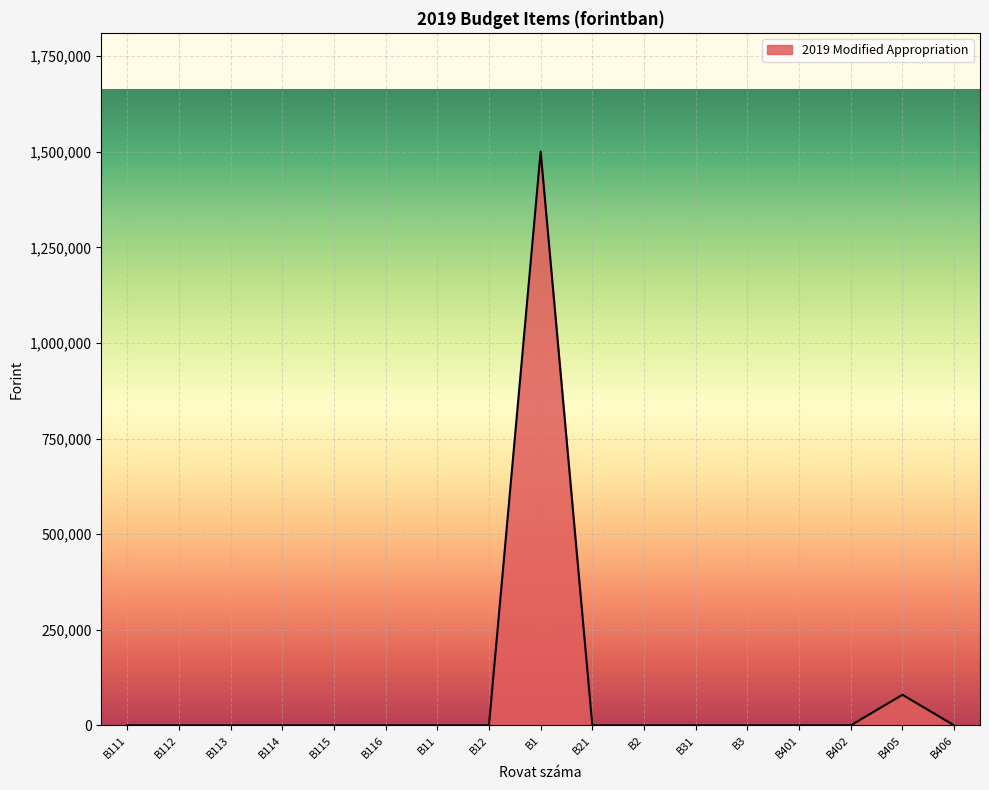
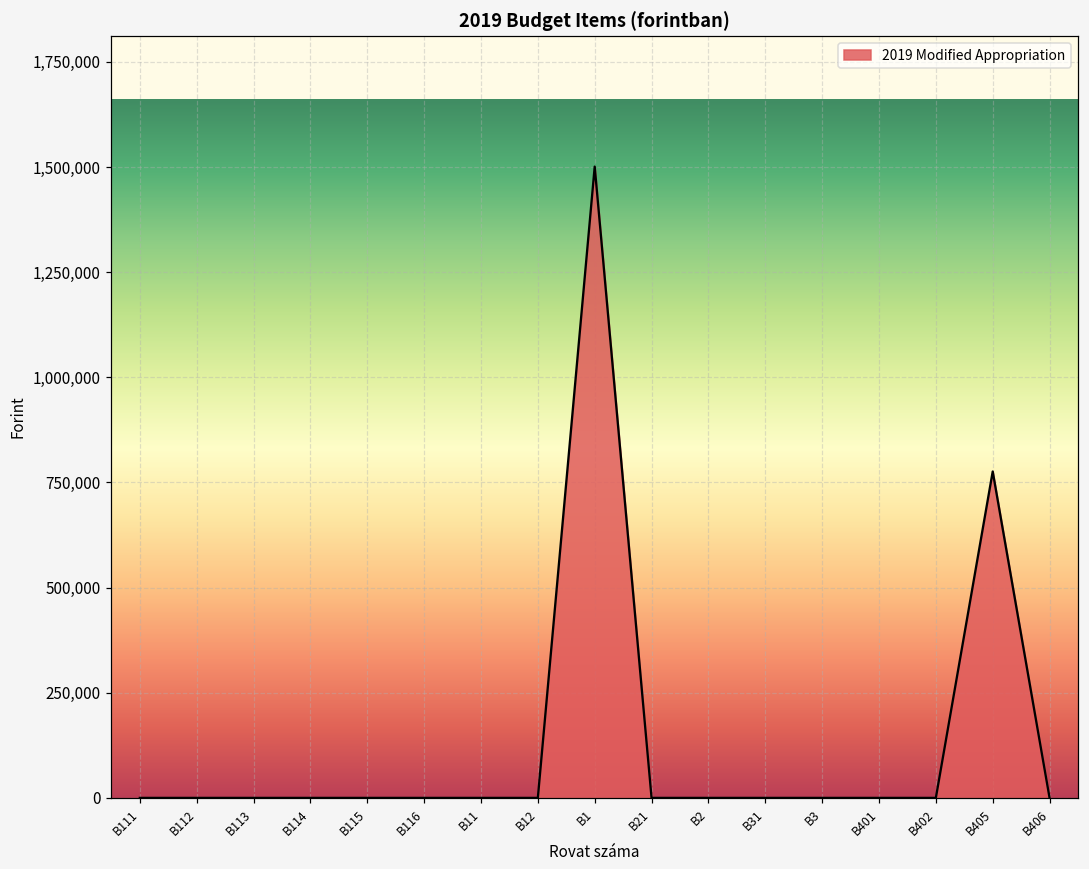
B405: 80,000 -> 780,000
